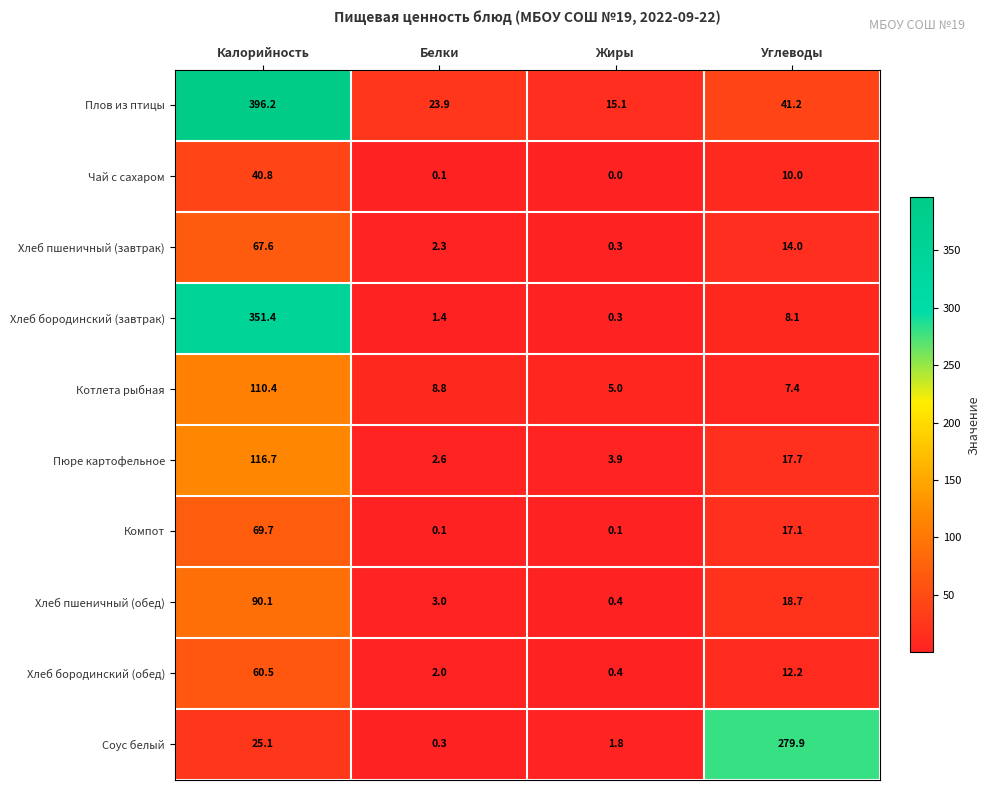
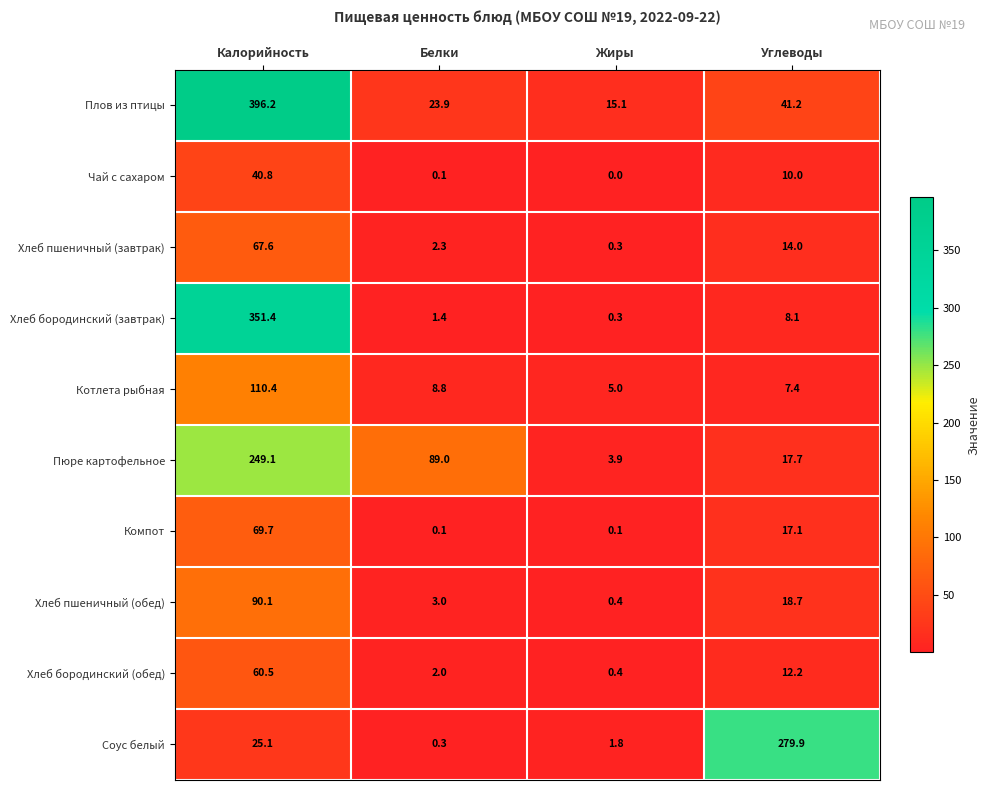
Пюре картофельное, Калорийность: 116.7 -> 249.1
Пюре картофельное, Белки: 2.6 -> 89.0
